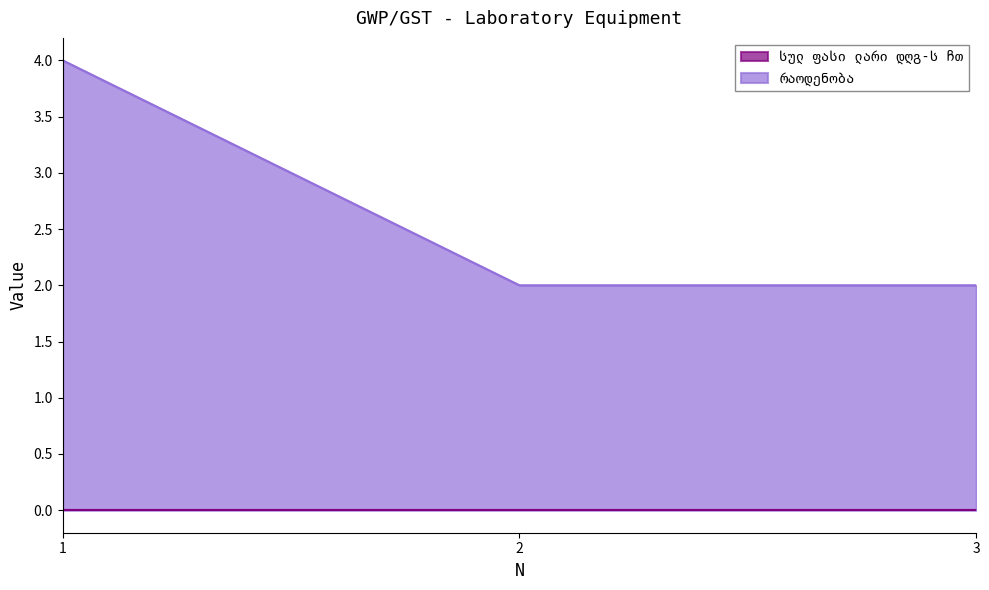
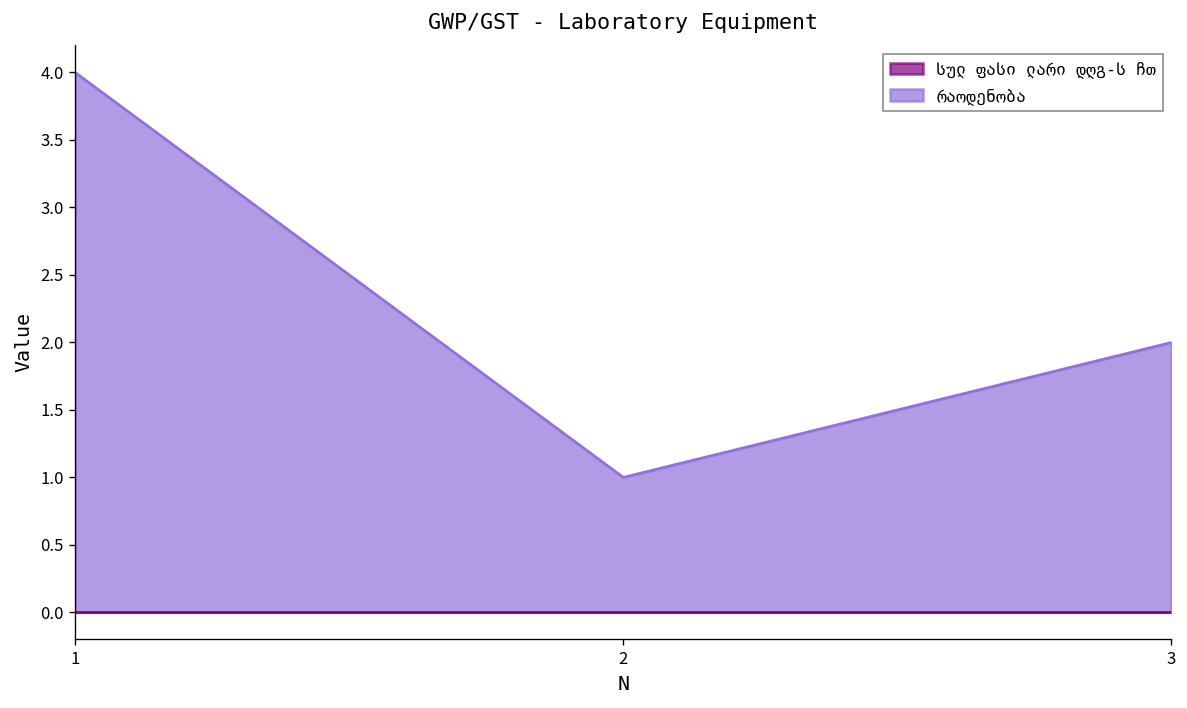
რაოდენობა, 2: 2 -> 1
